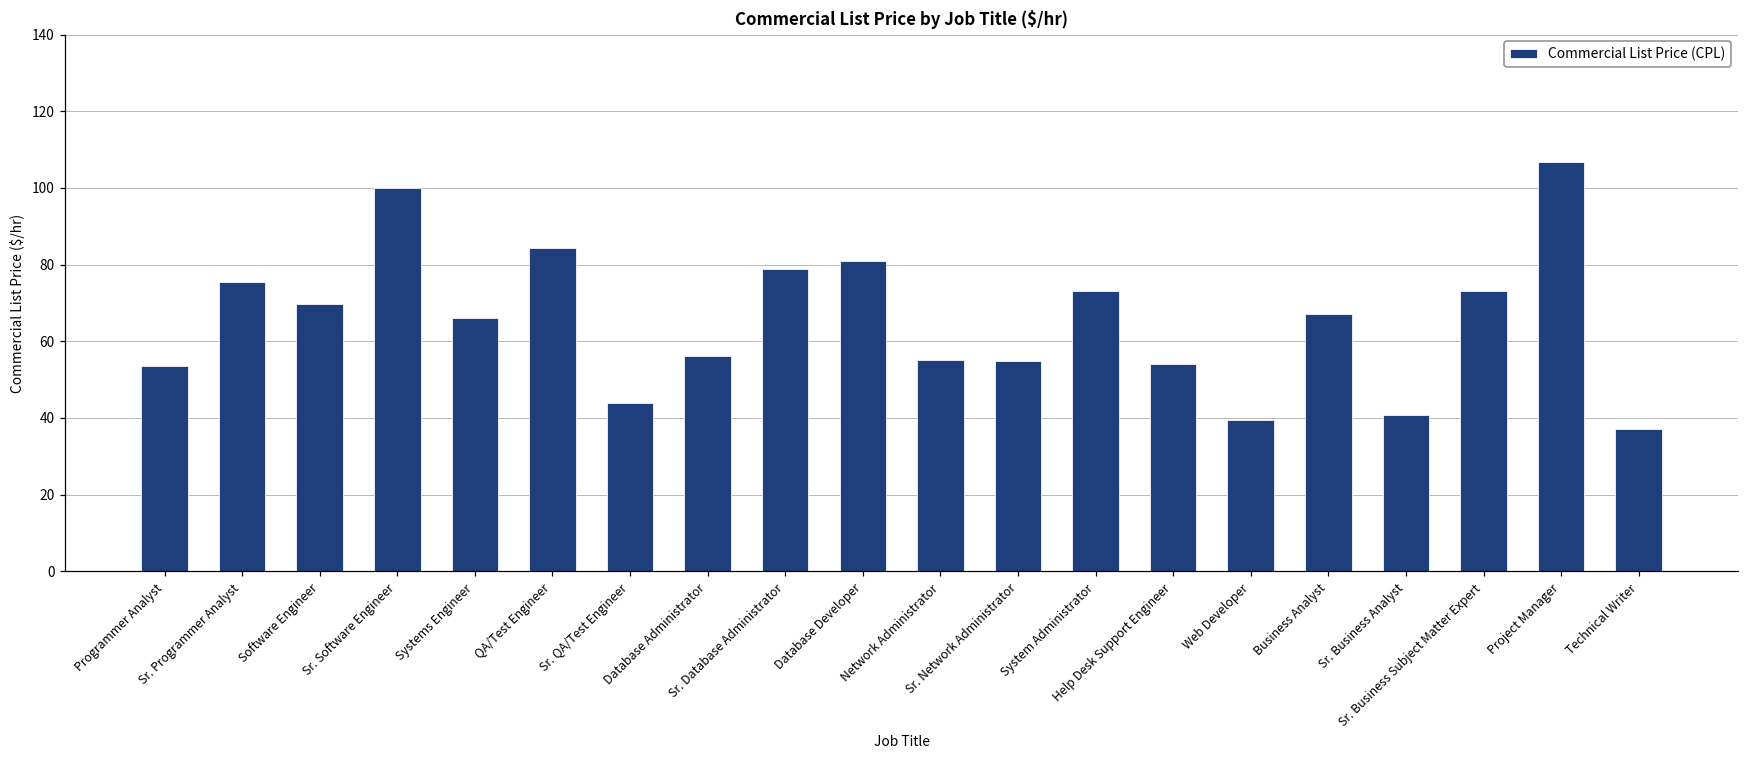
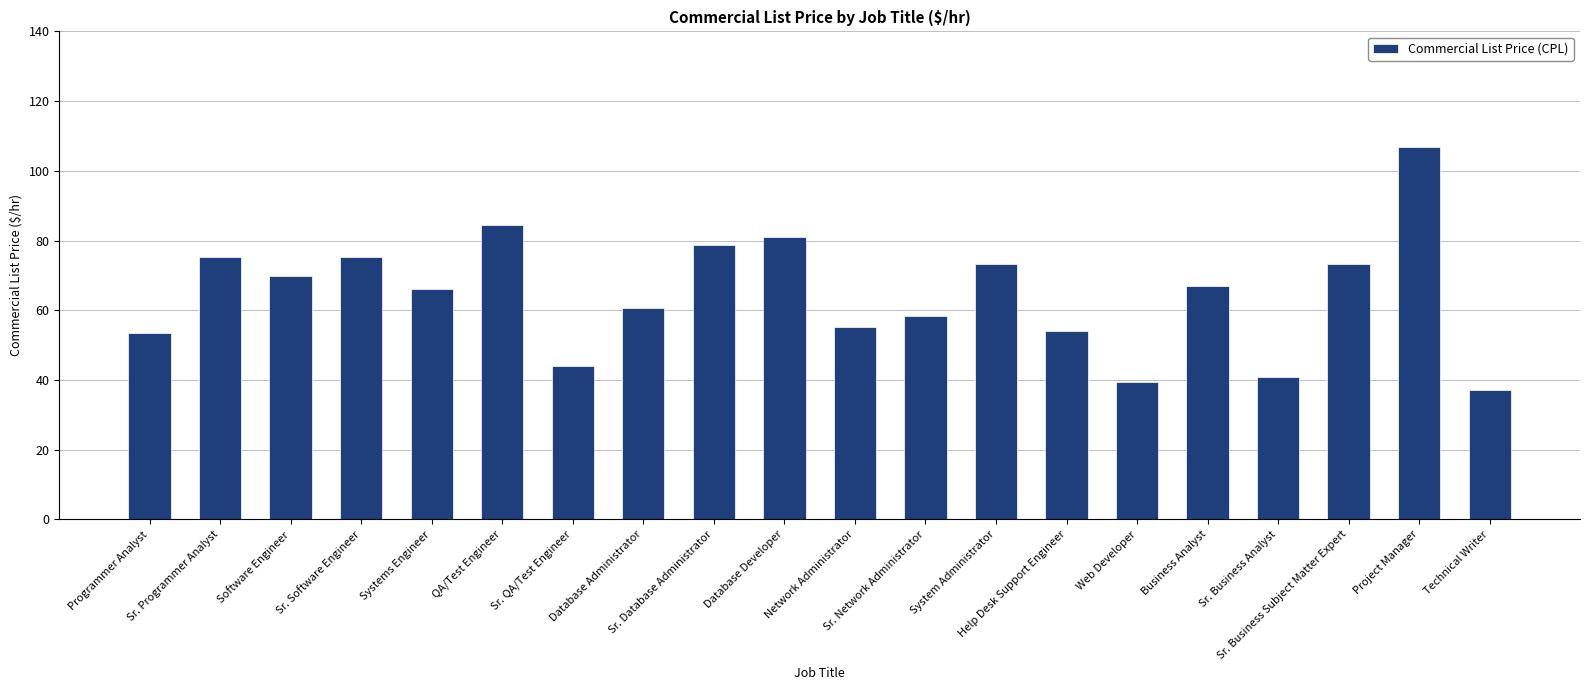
Sr. Software Engineer: 100 -> 75
Database Administrator: 56 -> 61
Sr. Network Administrator: 55 -> 58
